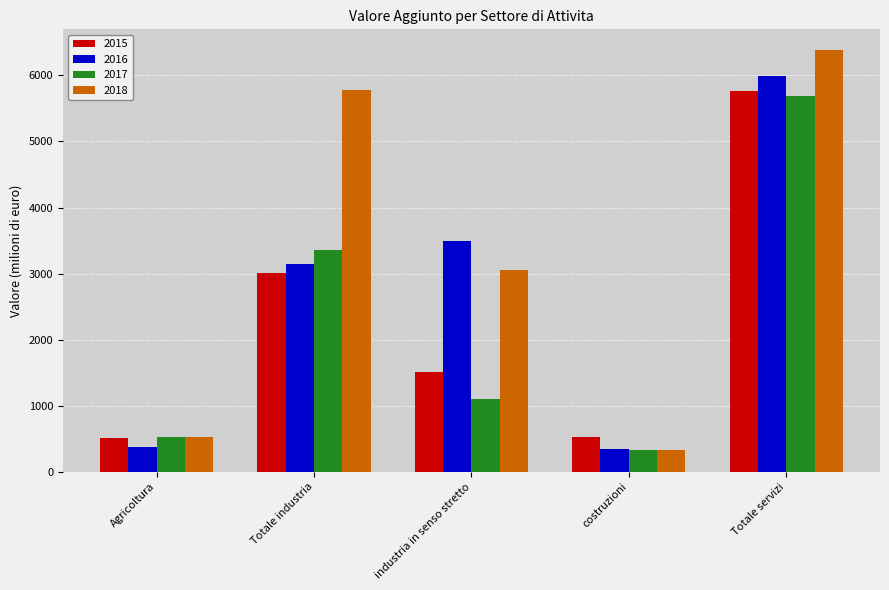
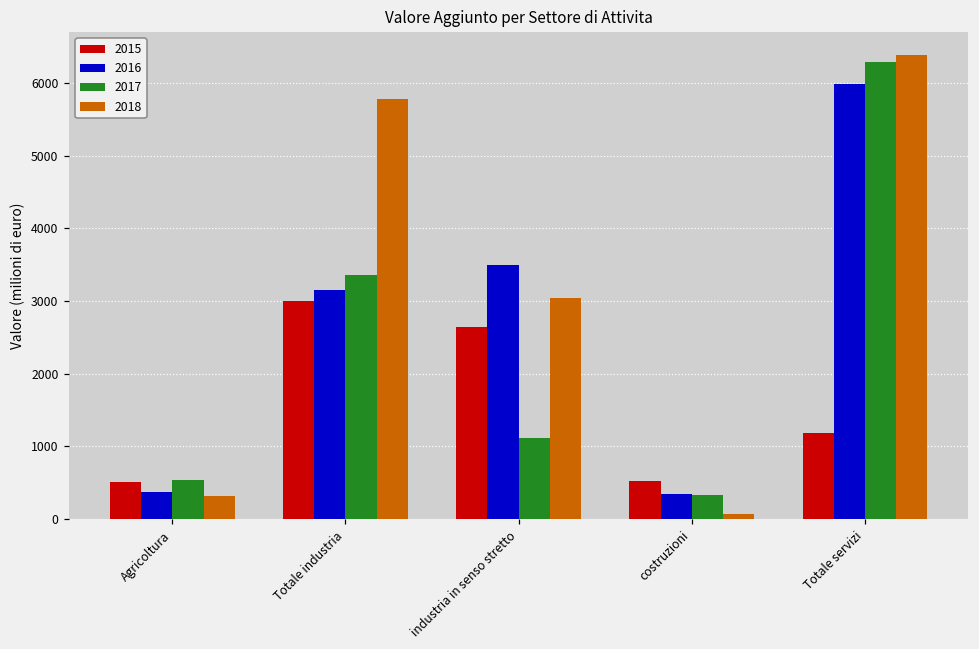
2018, Agricoltura: 500 -> 300
2015, industria in senso stretto: 1500 -> 2600
2018, costruzioni: 300 -> 100
2015, Totale servizi: 5800 -> 1200
2017, Totale servizi: 5700 -> 6300
